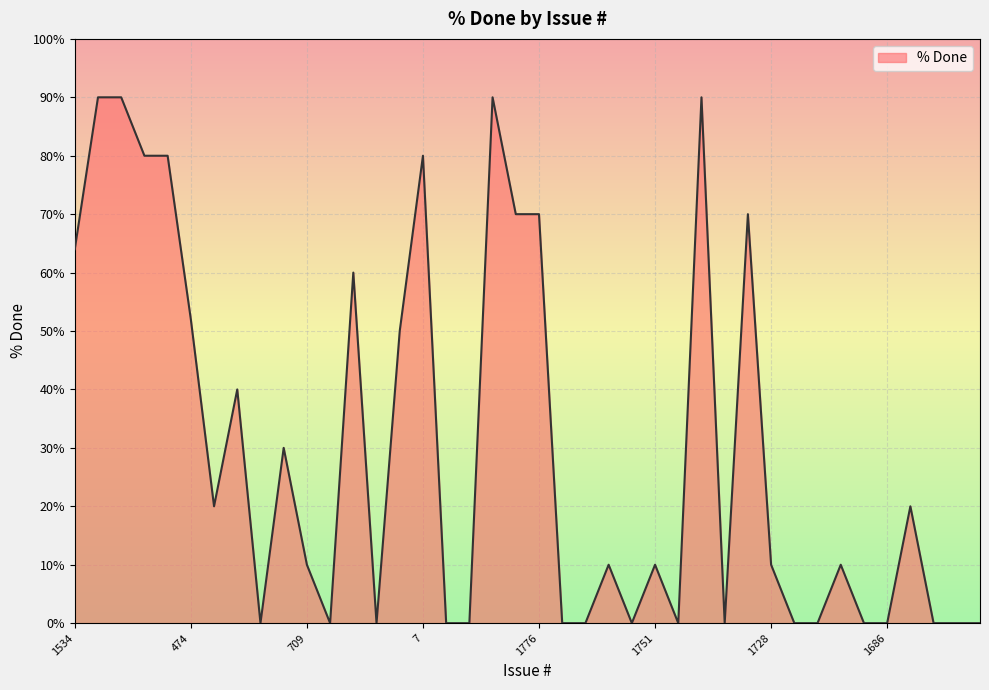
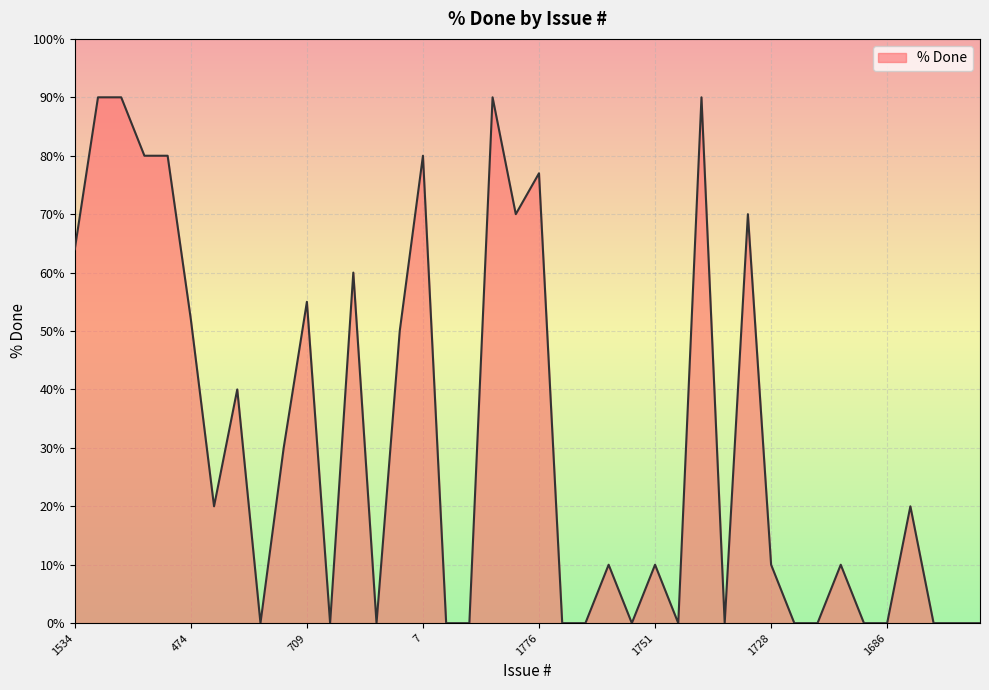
709: 10% -> 55%
1776: 70% -> 77%
